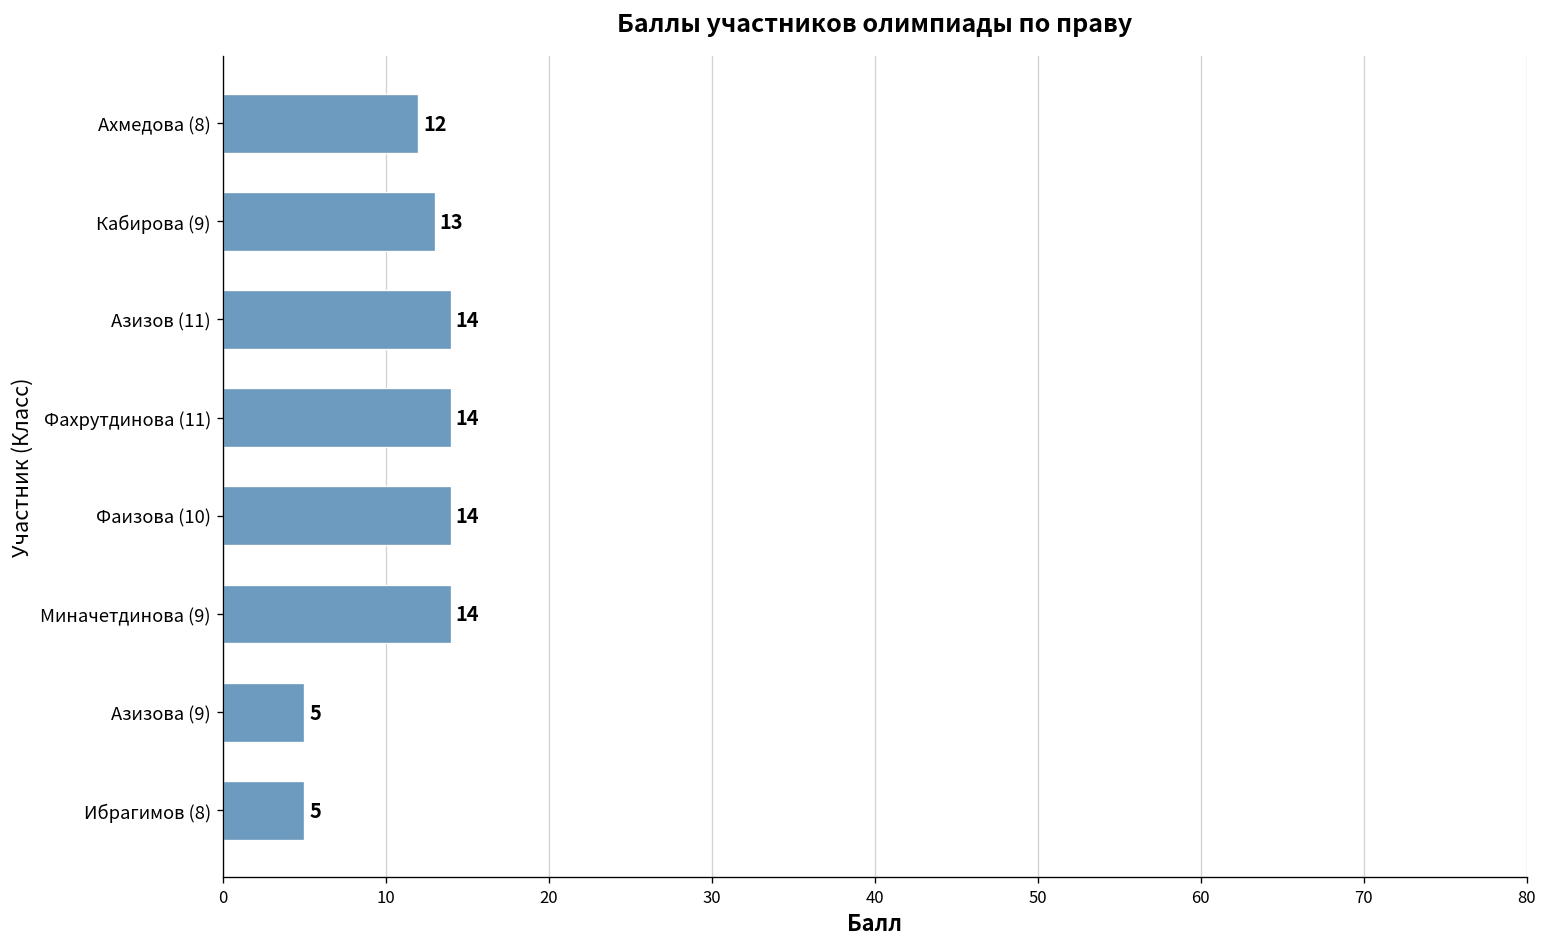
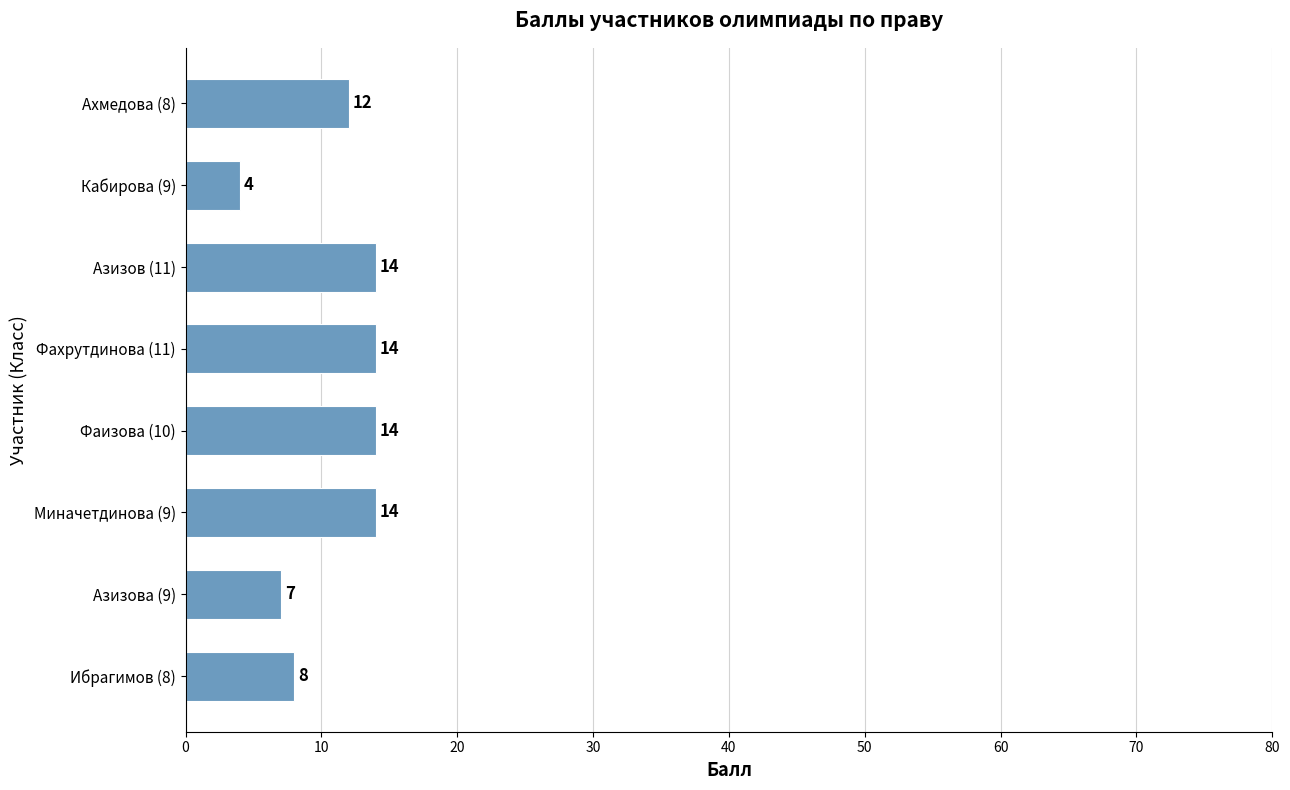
Кабирова (9): 13 -> 4
Азизова (9): 5 -> 7
Ибрагимов (8): 5 -> 8
